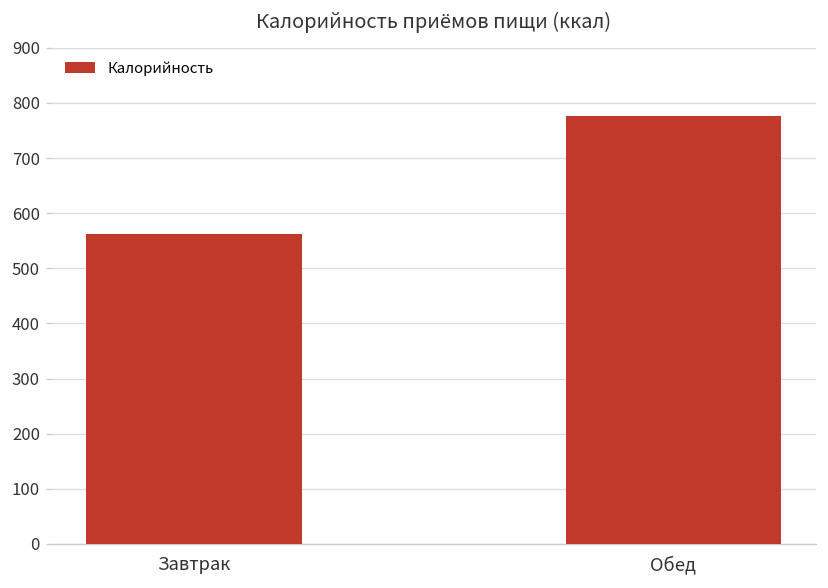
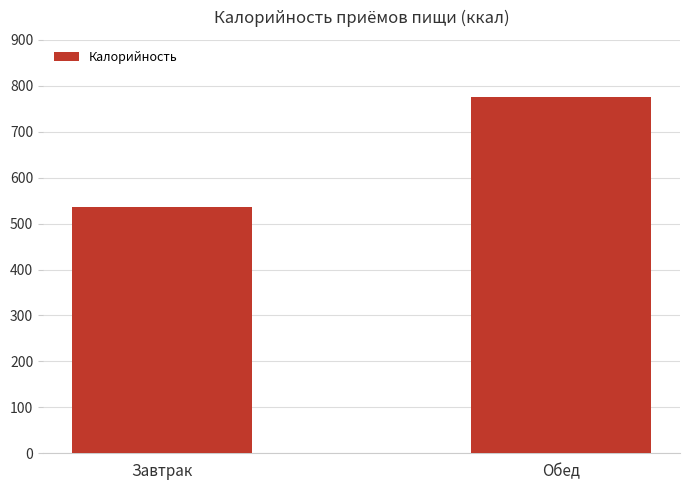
Завтрак: 560 -> 540
